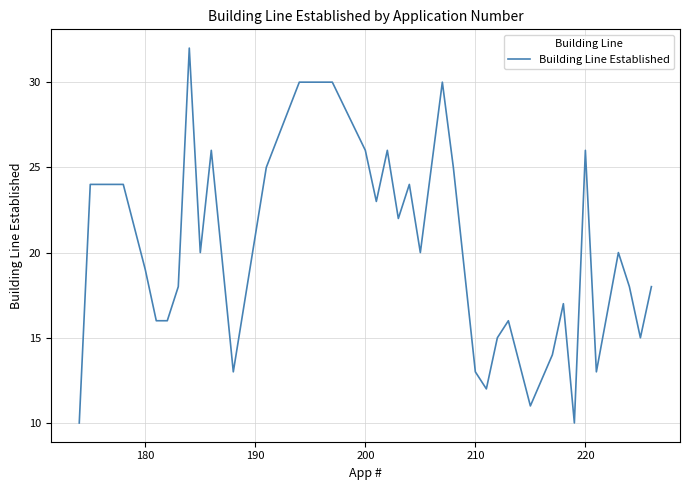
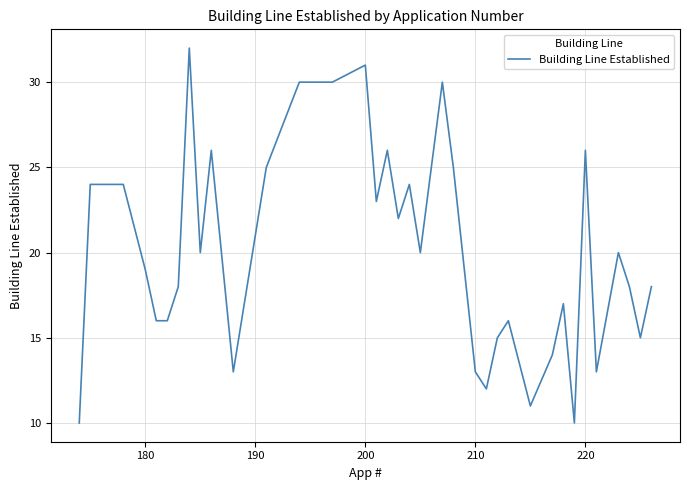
200: 26 -> 31
